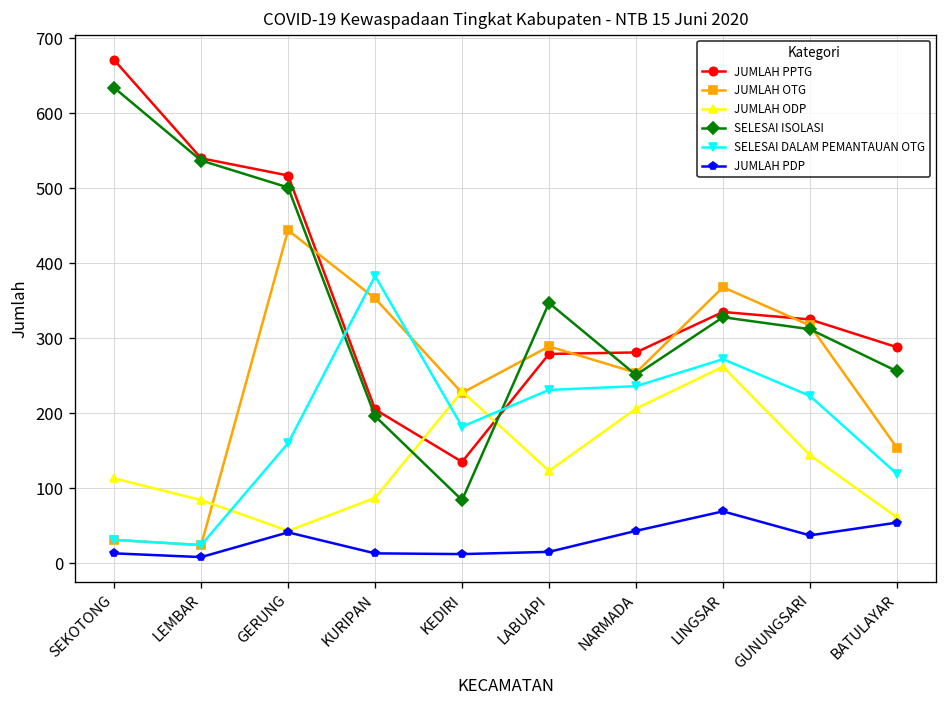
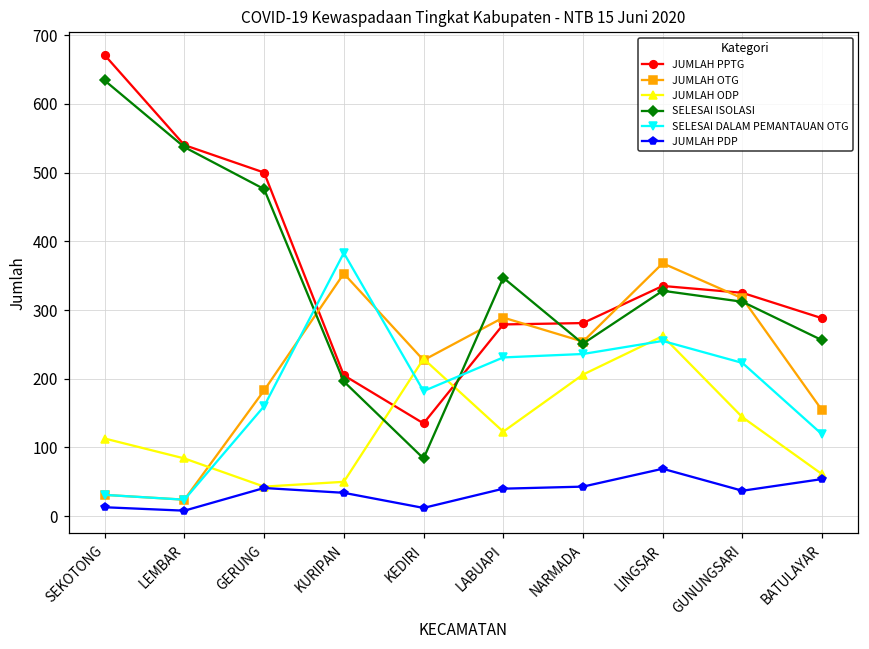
JUMLAH PPTG, GERUNG: 520 -> 500
JUMLAH OTG, GERUNG: 440 -> 180
SELESAI ISOLASI, GERUNG: 500 -> 480
JUMLAH ODP, KURIPAN: 90 -> 50
JUMLAH PDP, KURIPAN: 10 -> 30
JUMLAH PDP, LABUAPI: 20 -> 40
SELESAI DALAM PEMANTAUAN OTG, LINGSAR: 270 -> 260
